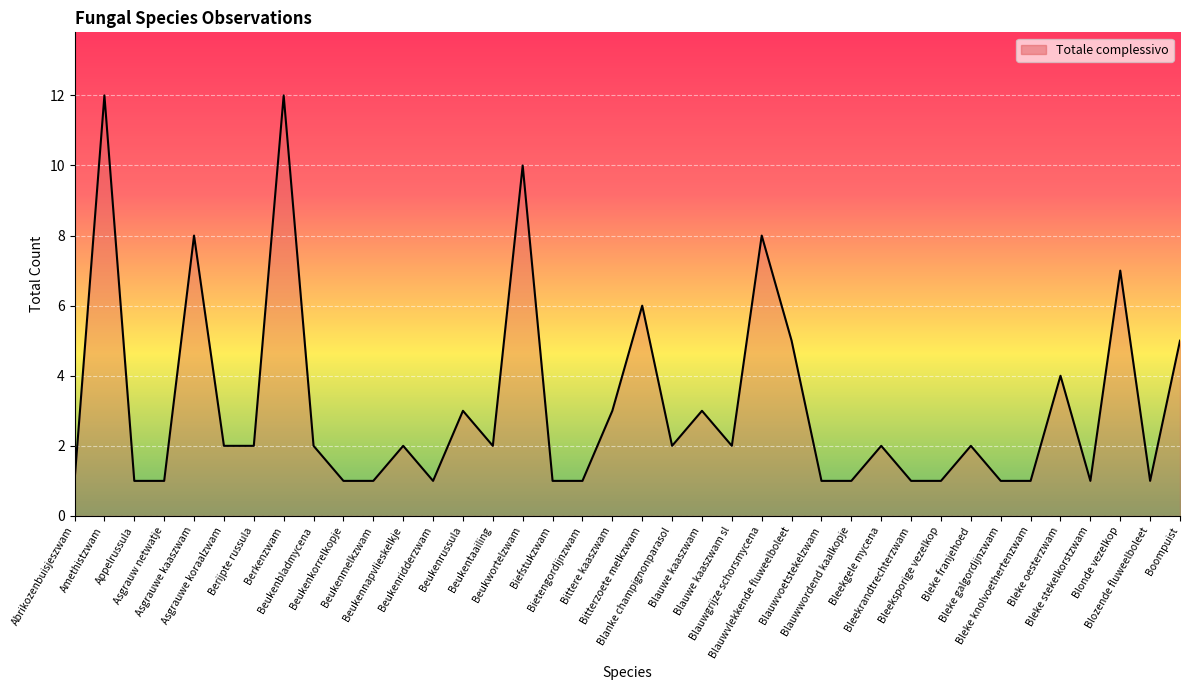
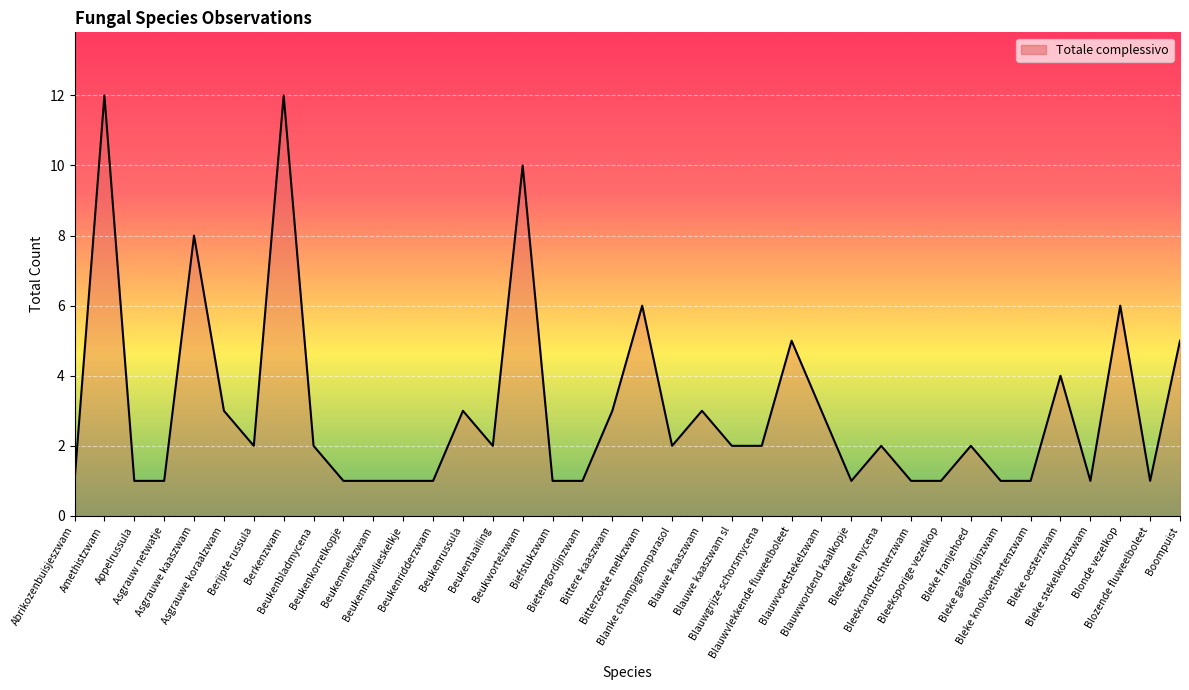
Asgrauwe koraalzwam: 2 -> 3
Beukennapvlieskelkje: 2 -> 1
Blauwgrijze schorsmycena: 8 -> 2
Blauwvoetstekelzwam: 1 -> 3
Blonde vezelkop: 7 -> 6
